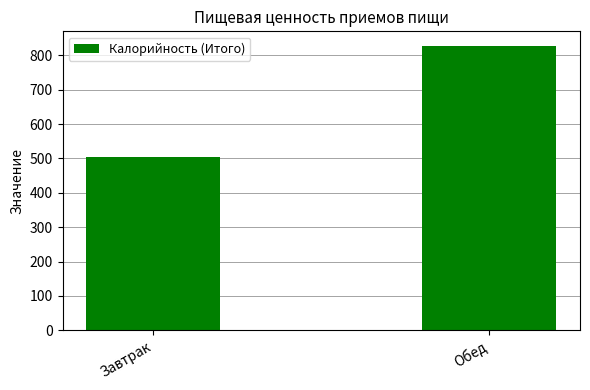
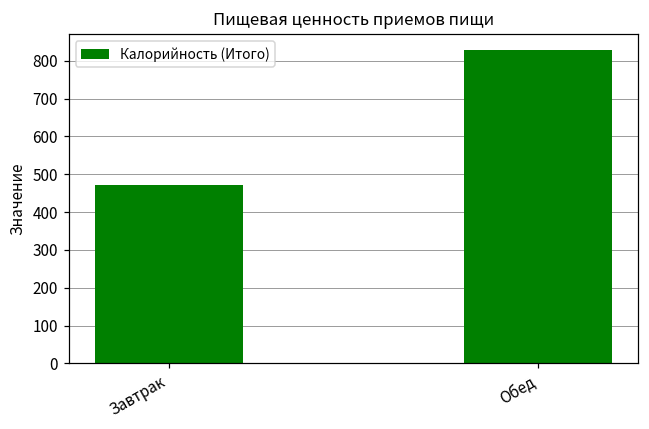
Завтрак: 510 -> 470
